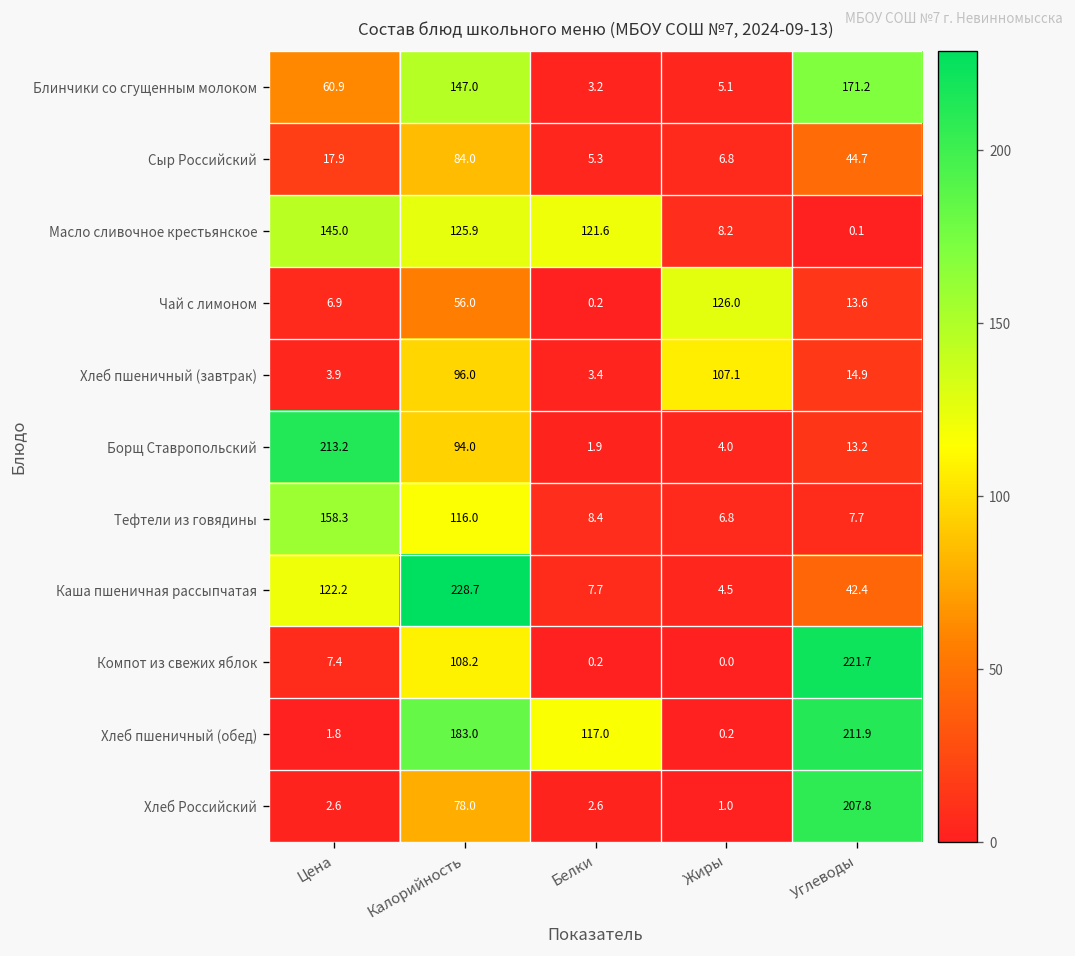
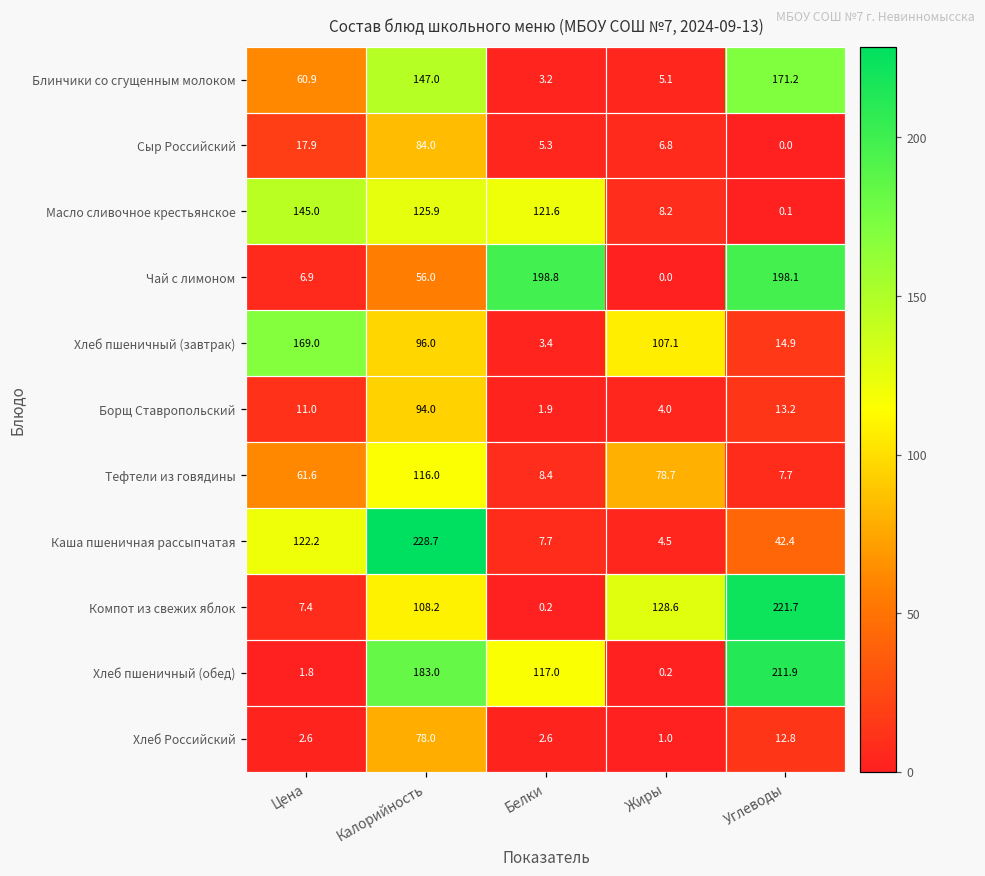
Сыр Российский, Углеводы: 44.7 -> 0.0
Чай с лимоном, Белки: 0.2 -> 198.8
Чай с лимоном, Жиры: 126.0 -> 0.0
Чай с лимоном, Углеводы: 13.6 -> 198.1
Хлеб пшеничный (завтрак), Цена: 3.9 -> 169.0
Борщ Ставропольский, Цена: 213.2 -> 11.0
Тефтели из говядины, Цена: 158.3 -> 61.6
Тефтели из говядины, Жиры: 6.8 -> 78.7
Компот из свежих яблок, Жиры: 0.0 -> 128.6
Хлеб Российский, Углеводы: 207.8 -> 12.8
